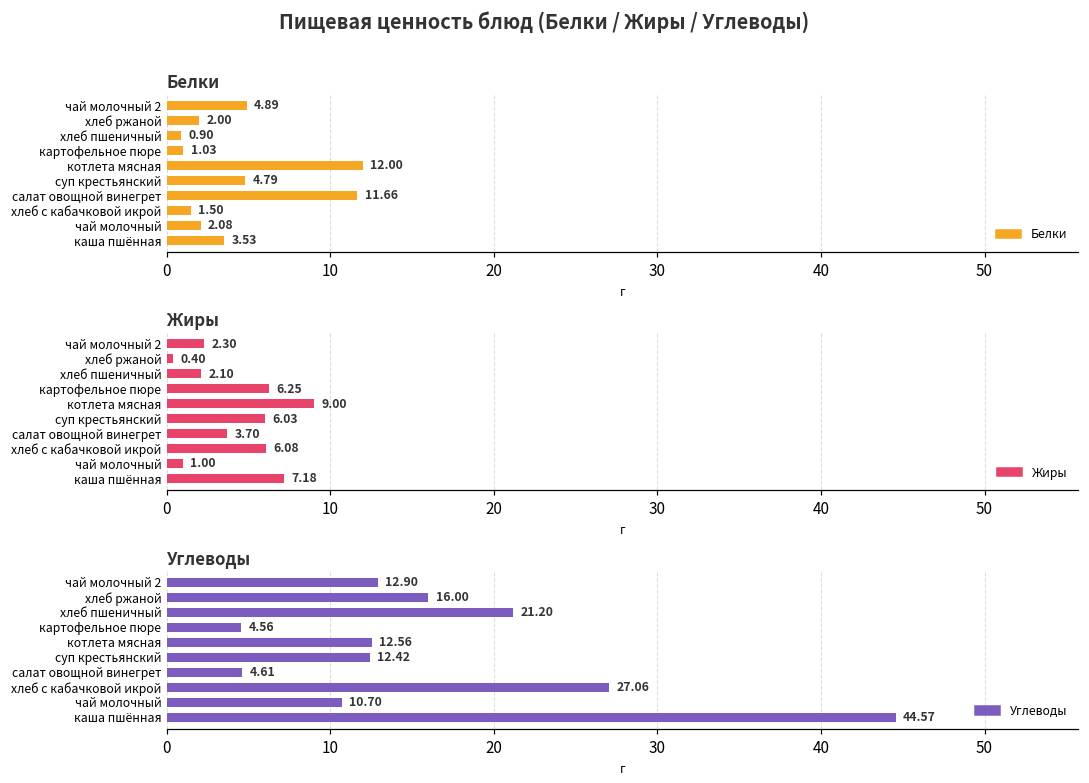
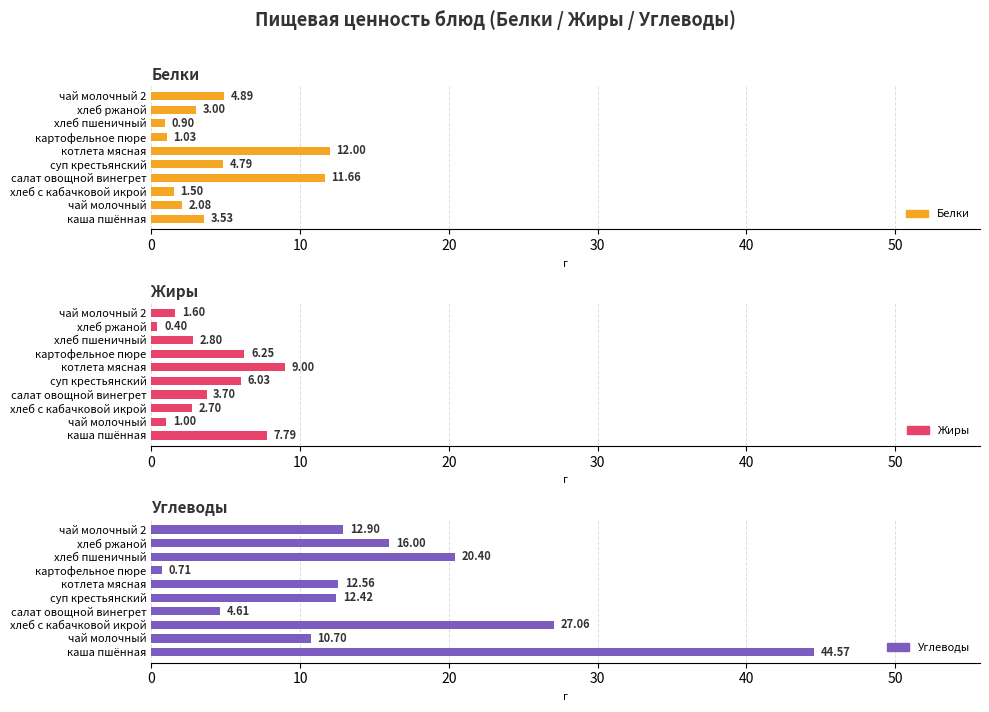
Белки, хлеб ржаной: 2.00 -> 3.00
Жиры, чай молочный 2: 2.30 -> 1.60
Жиры, хлеб пшеничный: 2.10 -> 2.80
Жиры, хлеб с кабачковой икрой: 6.08 -> 2.70
Жиры, каша пшённая: 7.18 -> 7.79
Углеводы, хлеб пшеничный: 21.20 -> 20.40
Углеводы, картофельное пюре: 4.56 -> 0.71
